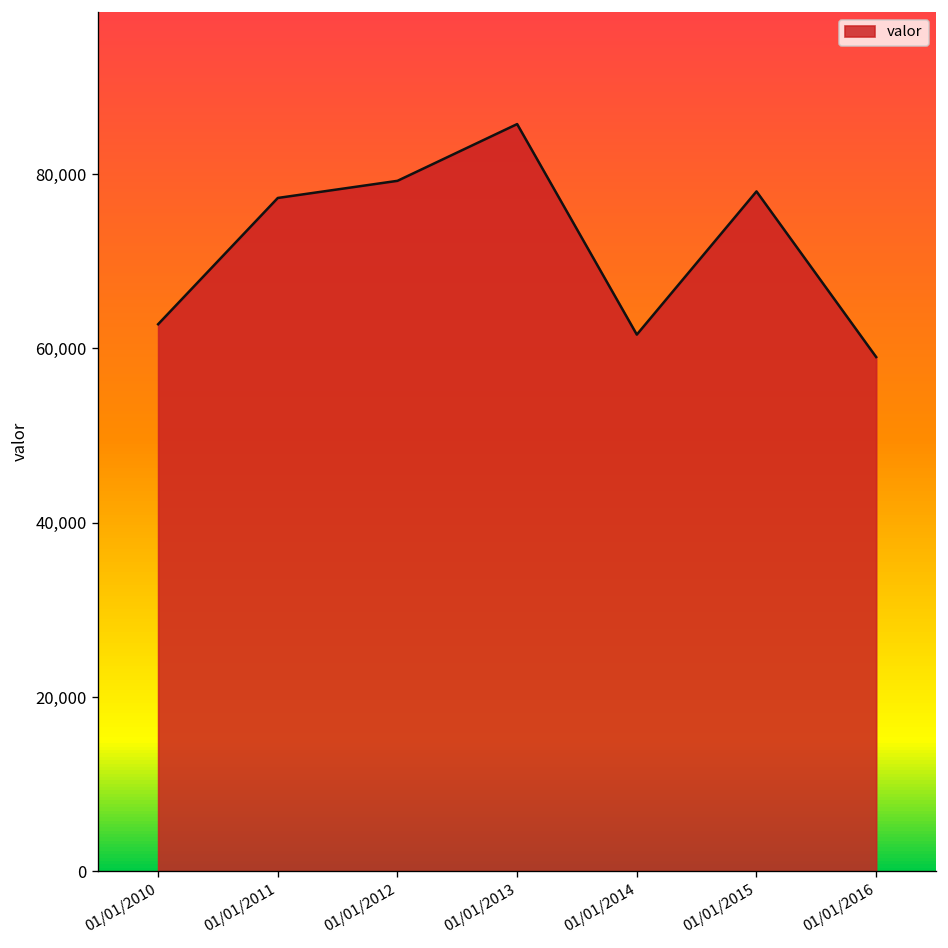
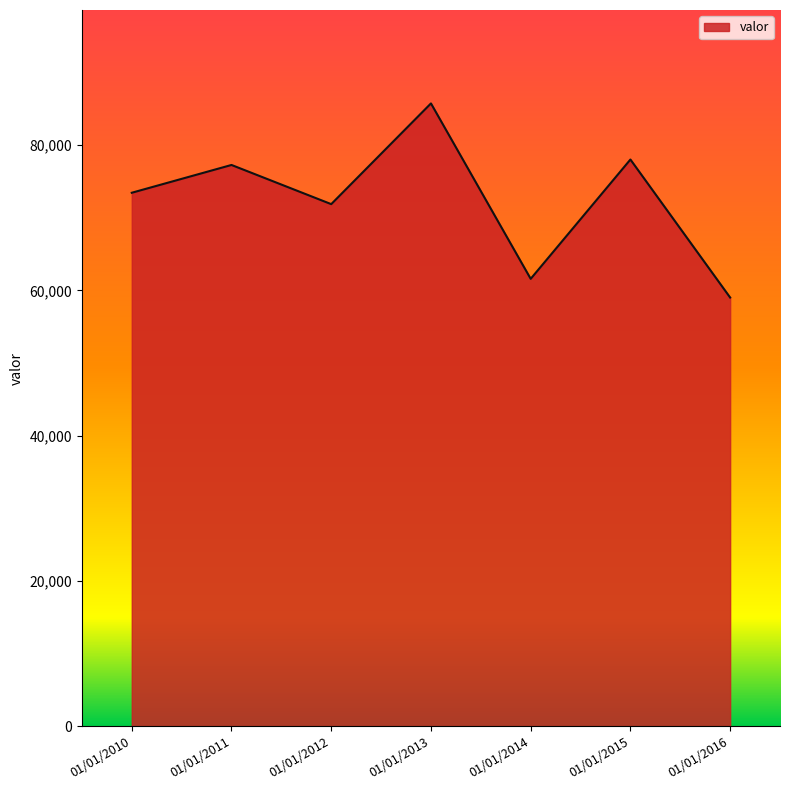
01/01/2010: 63,000 -> 73,000
01/01/2012: 79,000 -> 72,000
